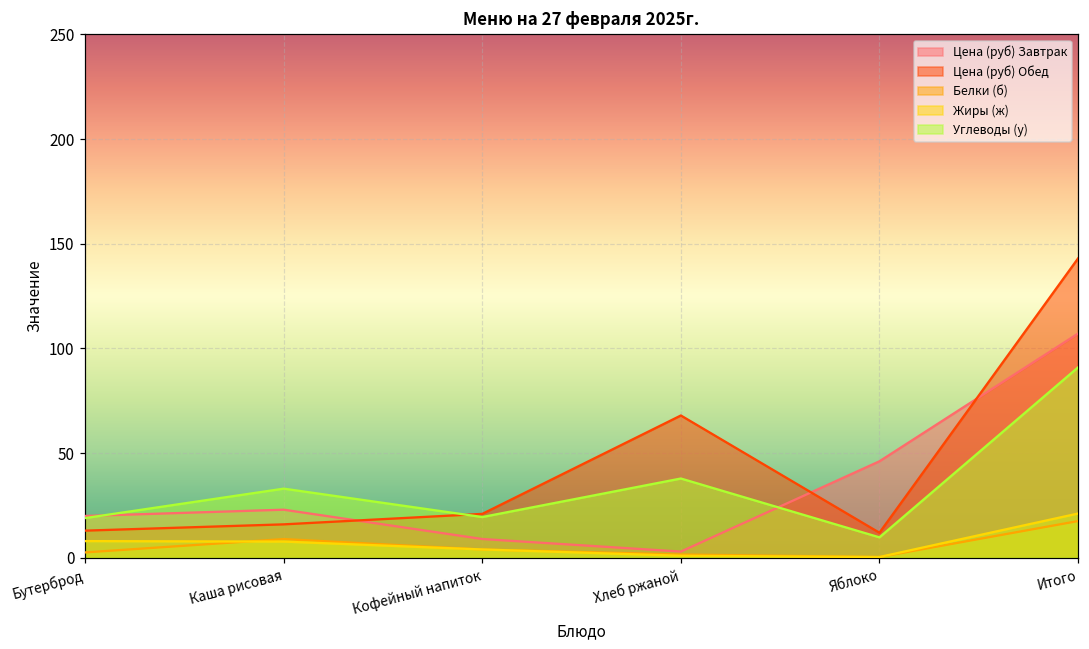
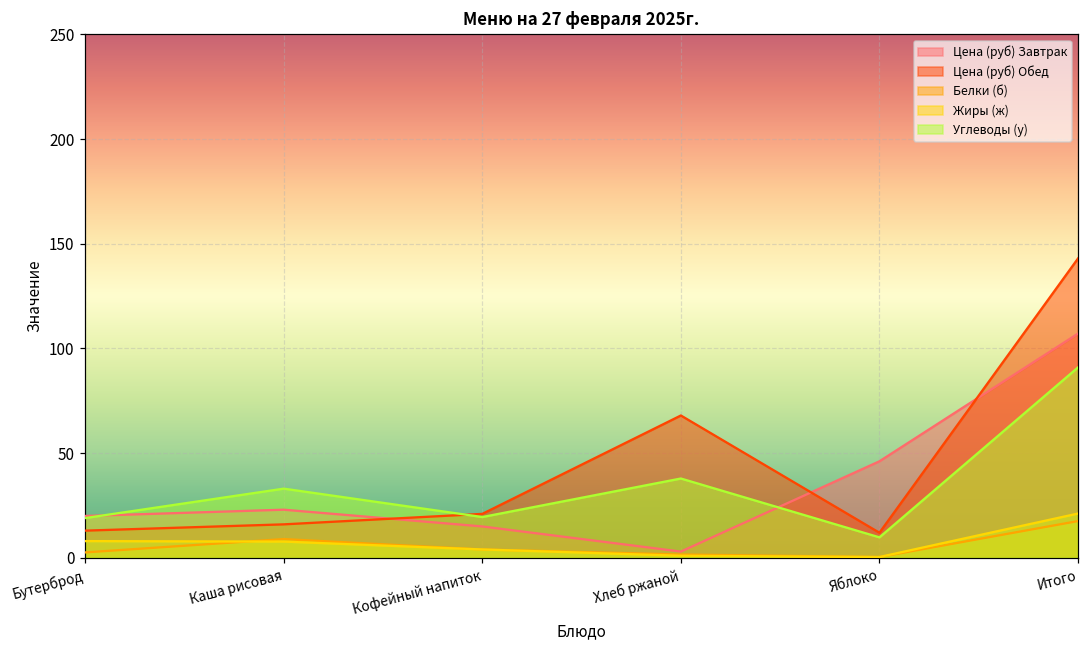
Цена (руб) Завтрак, Кофейный напиток: 9 -> 15
